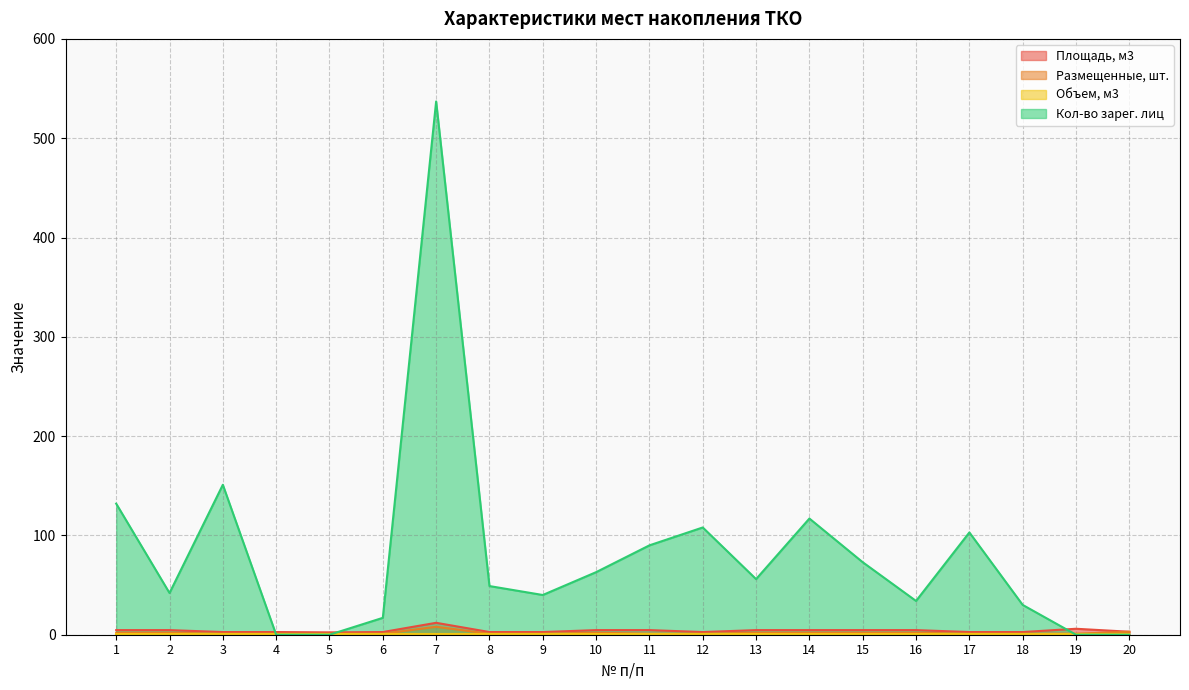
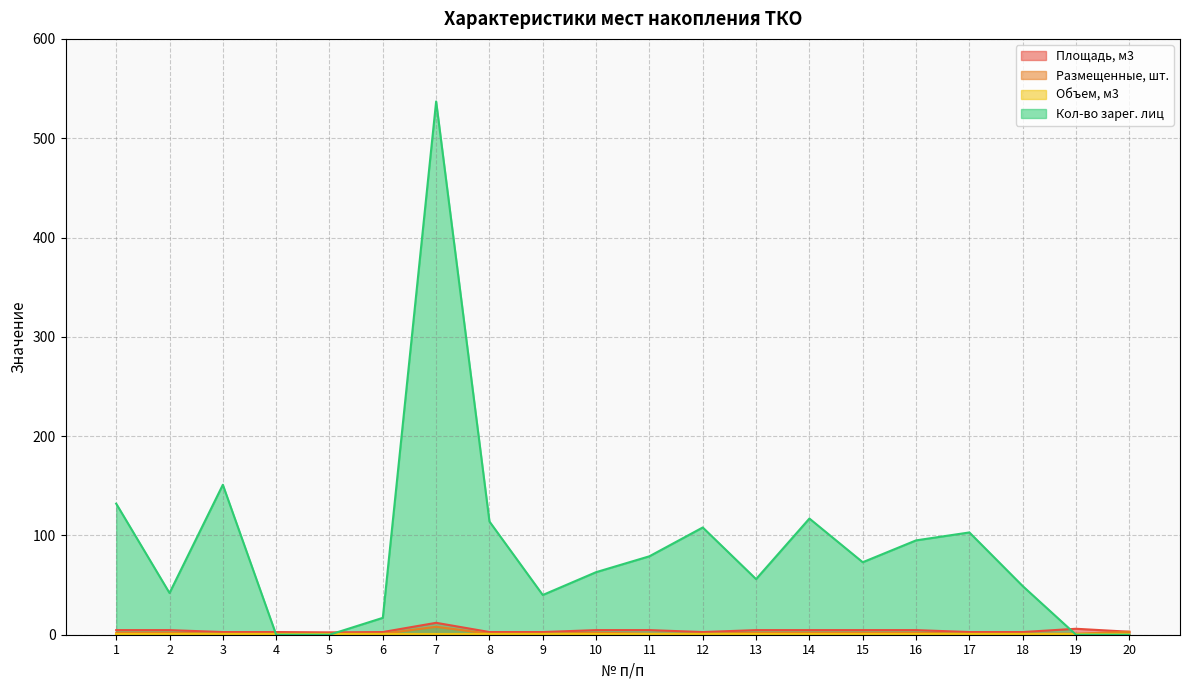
Кол-во зарег. лиц, 8: 50 -> 110
Кол-во зарег. лиц, 11: 90 -> 80
Кол-во зарег. лиц, 16: 30 -> 100
Кол-во зарег. лиц, 18: 30 -> 50
